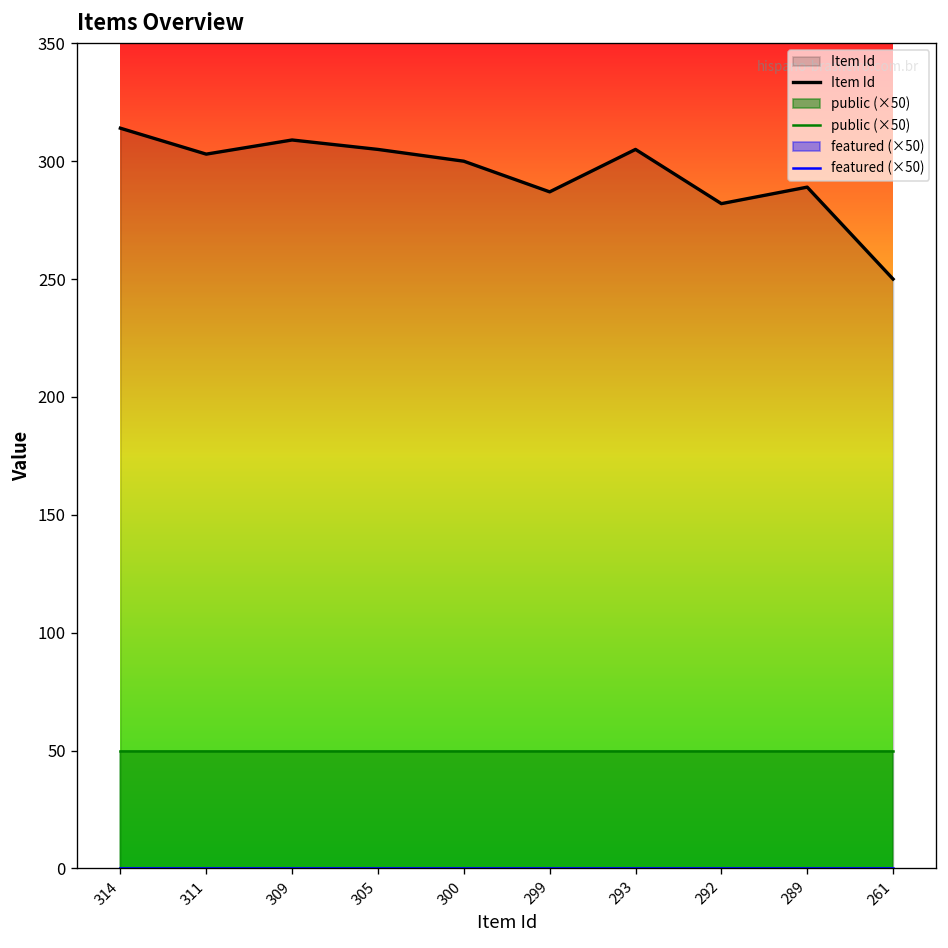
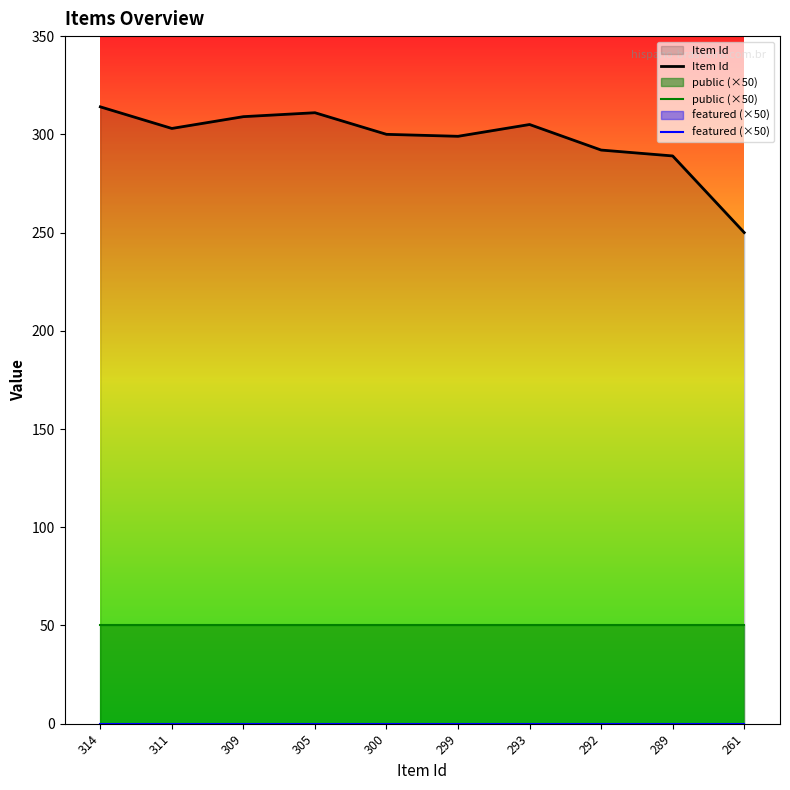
Item Id, 305: 305 -> 311
Item Id, 299: 287 -> 299
Item Id, 292: 282 -> 292
